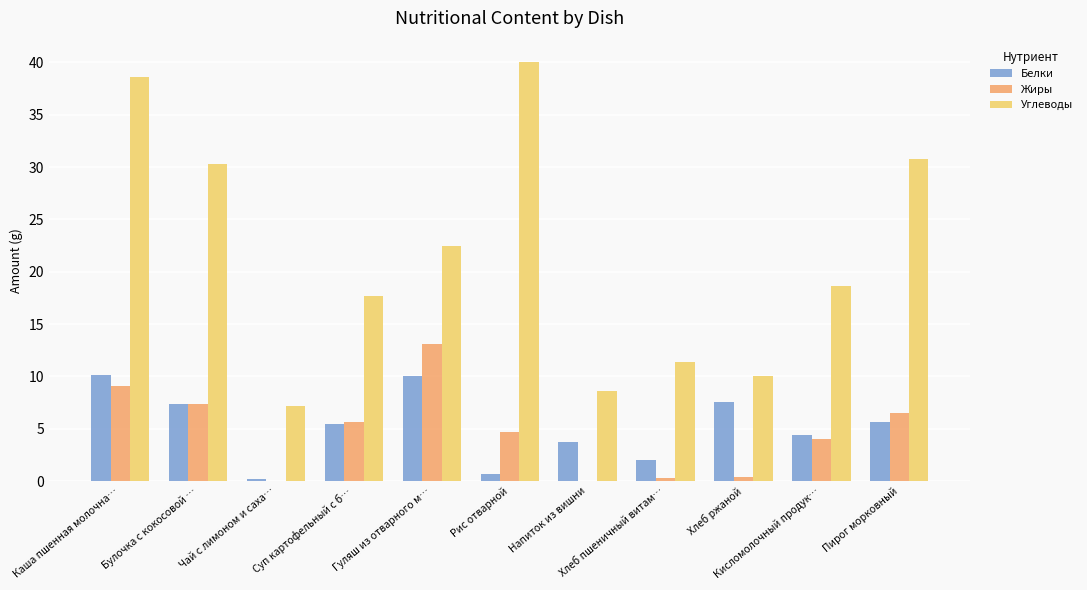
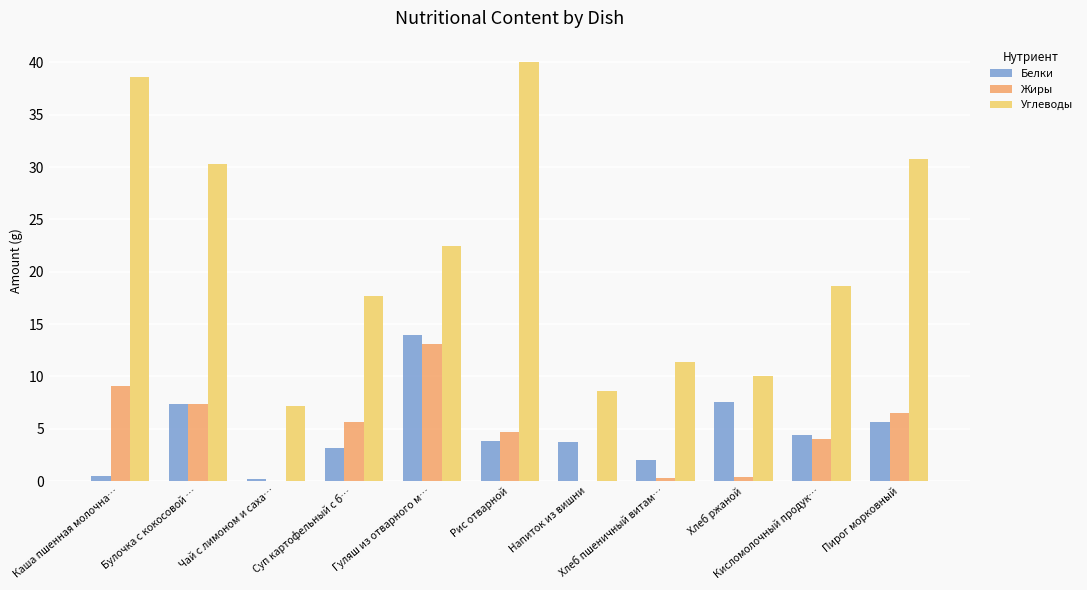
Белки, Каша пшенная молочна…: 10.1 -> 0.5
Белки, Суп картофельный с б…: 5.5 -> 3.2
Белки, Гуляш из отварного м…: 10.1 -> 14.0
Белки, Рис отварной: 0.7 -> 3.9
